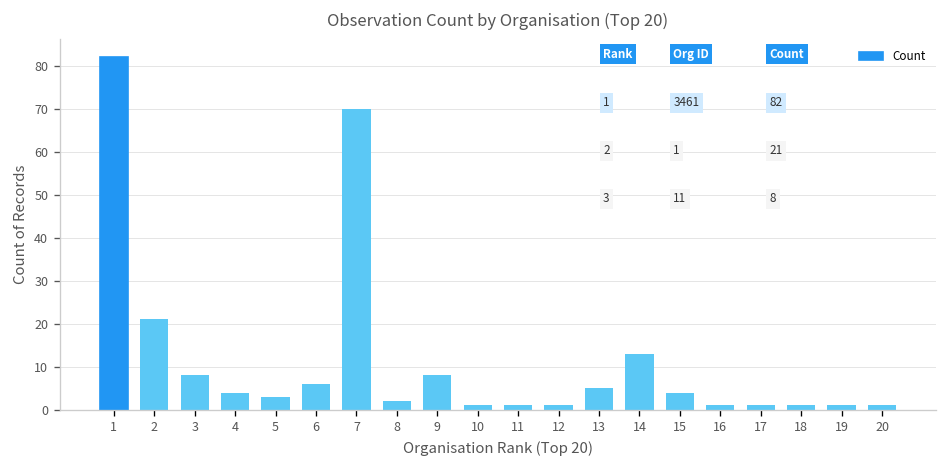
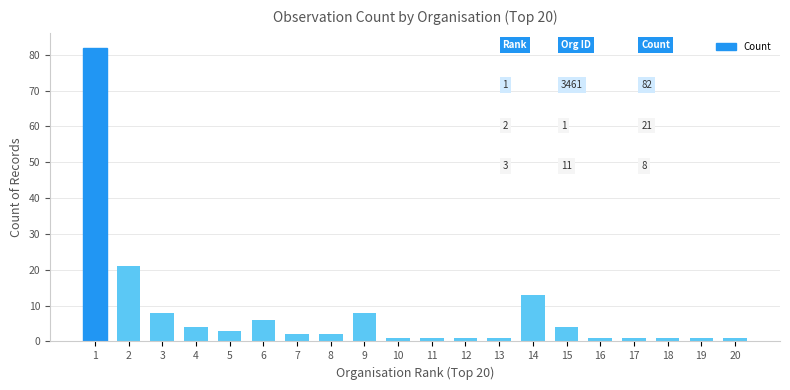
7: 70 -> 2
13: 5 -> 1
